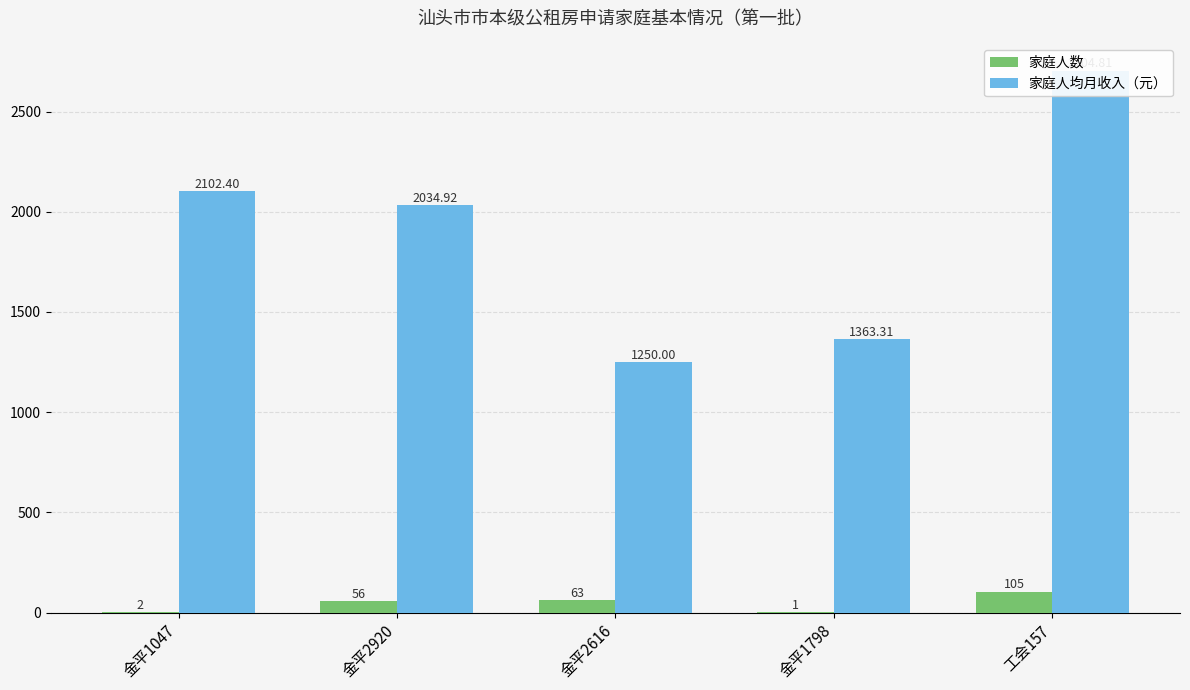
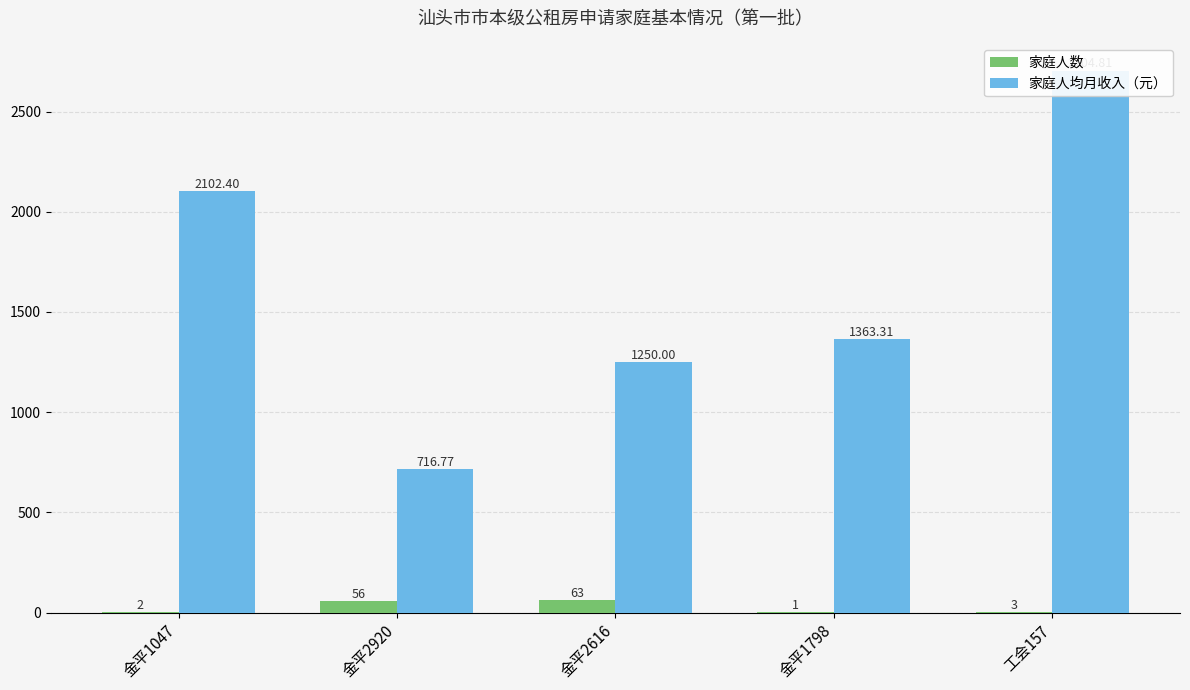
家庭人均月收入（元）, 金平2920: 2034.92 -> 716.77
家庭人数, 工会157: 105 -> 3
